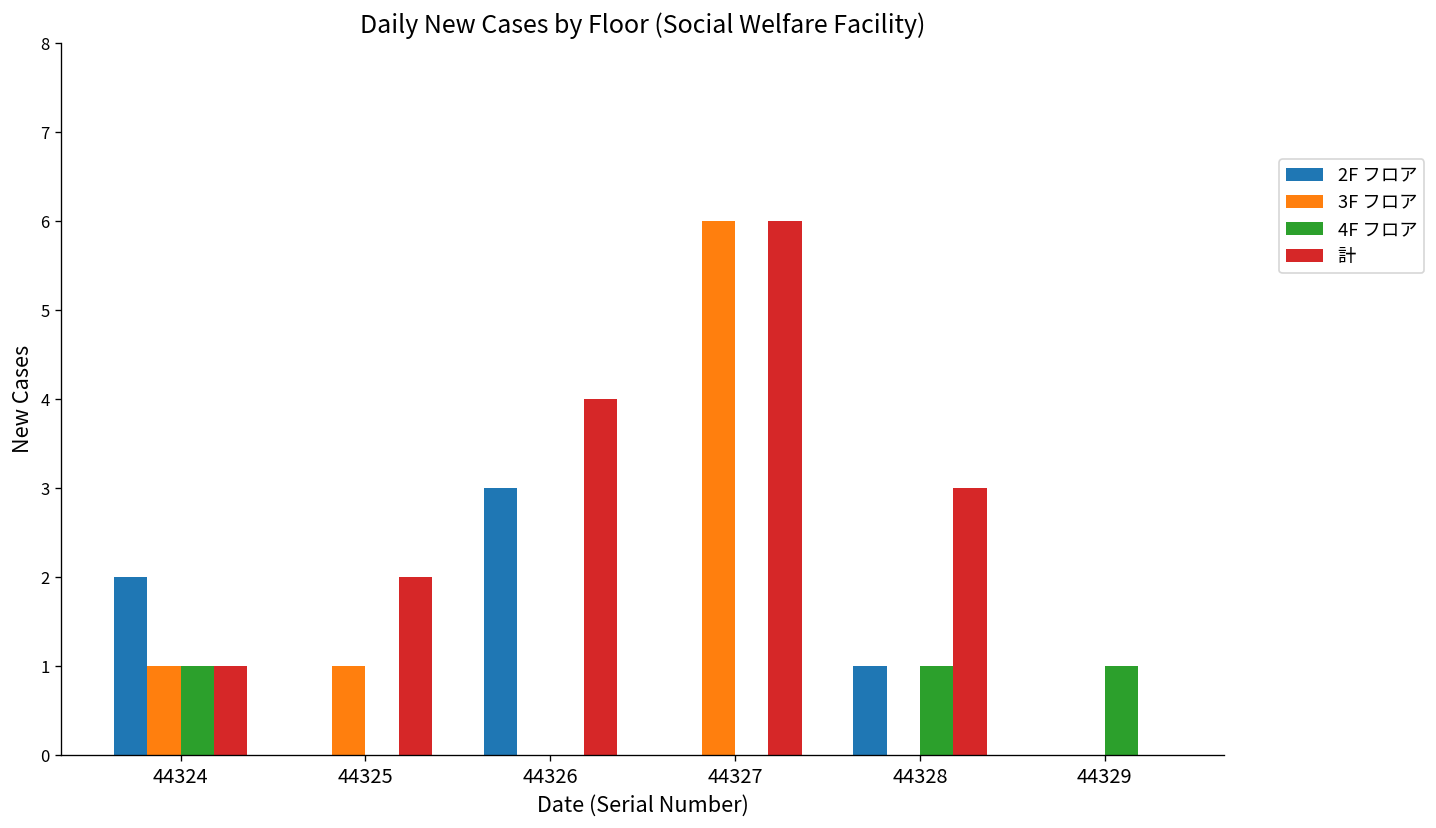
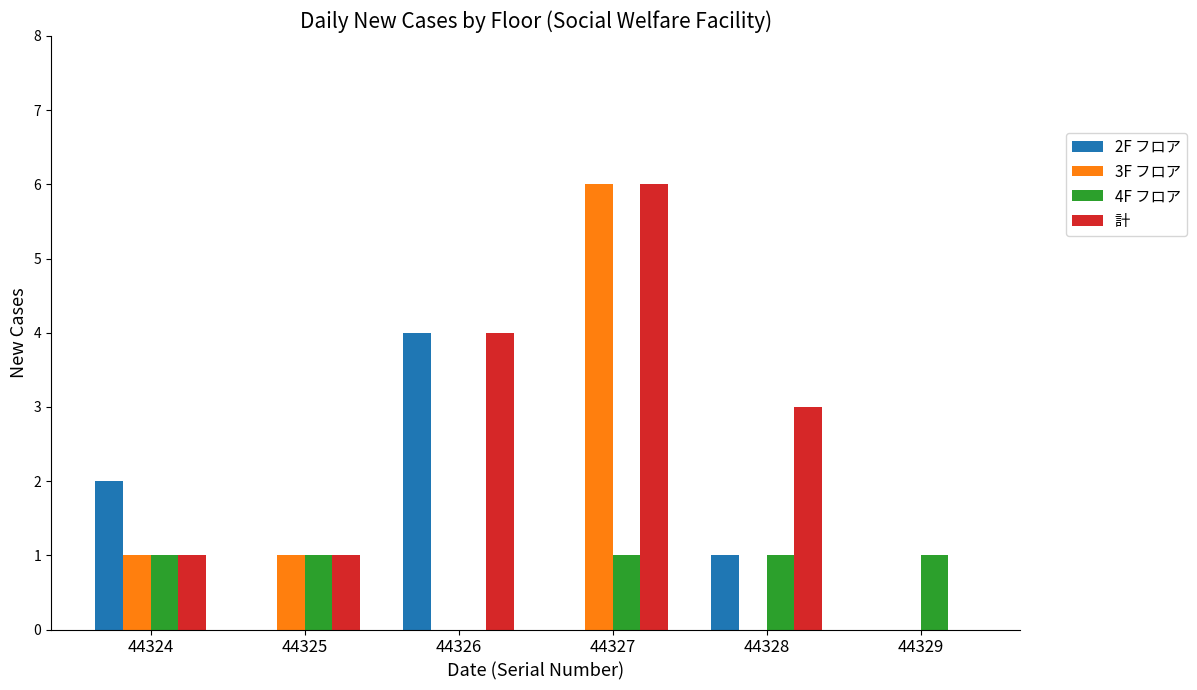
4F フロア, 44325: 0 -> 1
計, 44325: 2 -> 1
2F フロア, 44326: 3 -> 4
4F フロア, 44327: 0 -> 1
